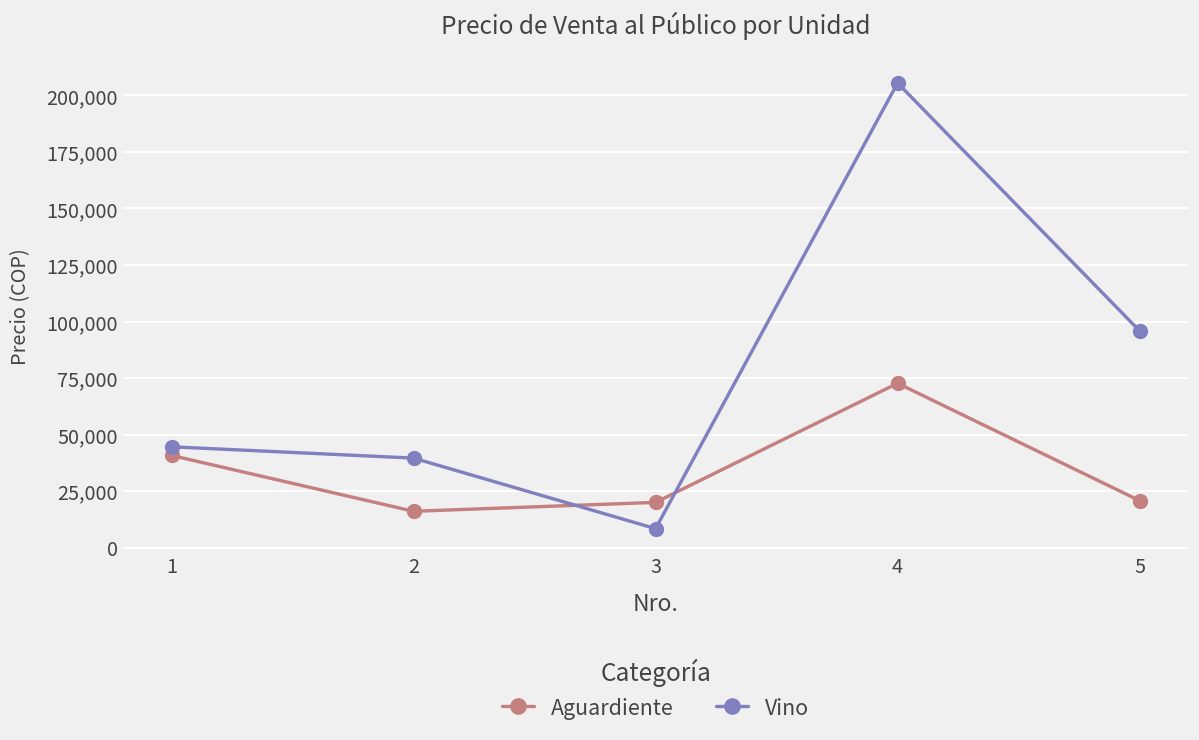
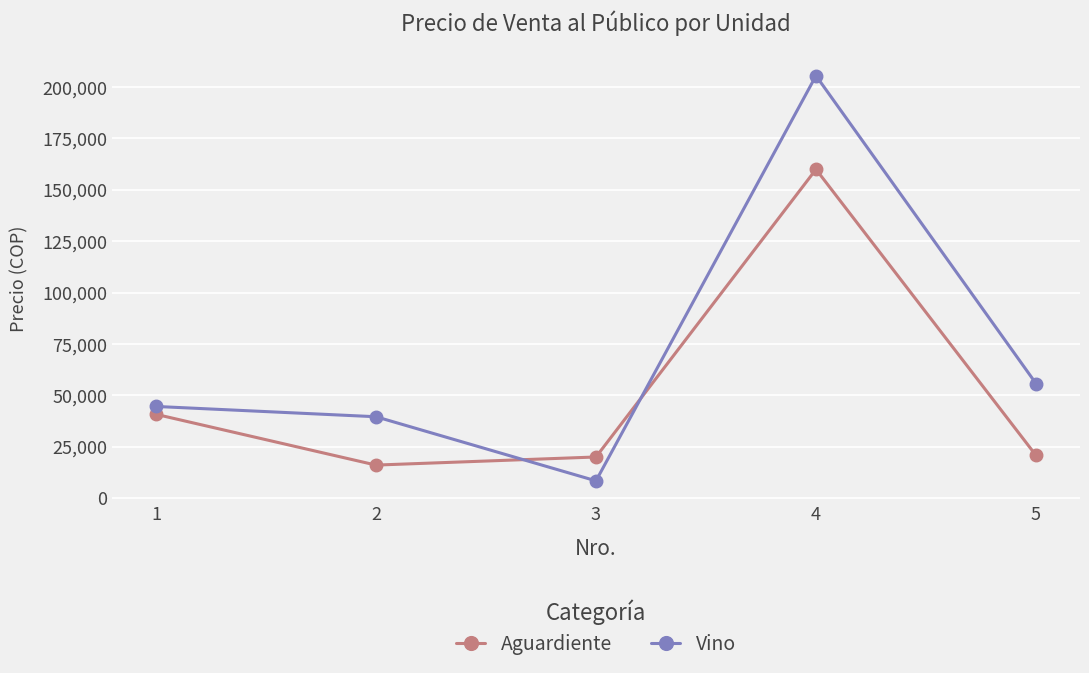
Aguardiente, 4: 73,000 -> 160,000
Vino, 5: 96,000 -> 56,000
